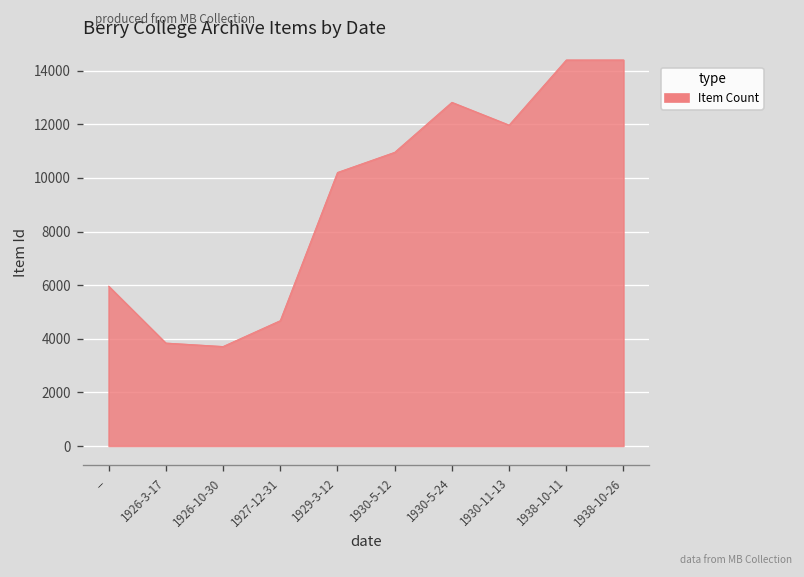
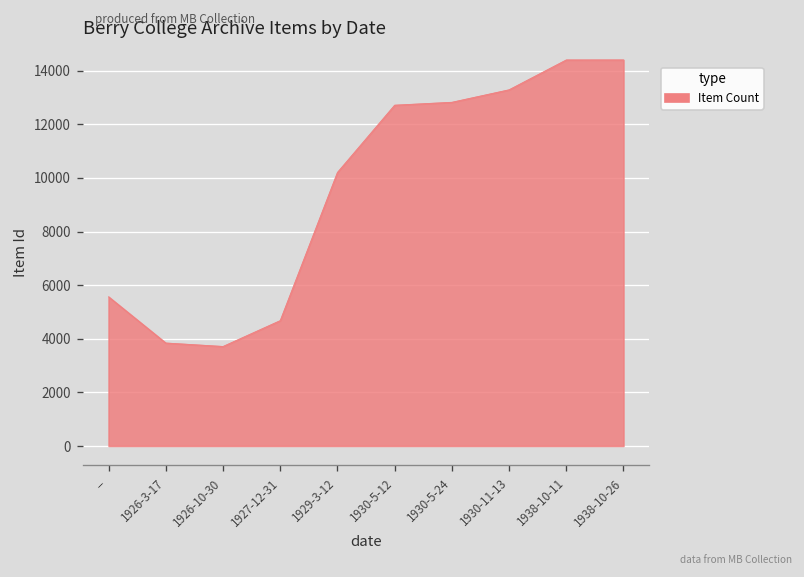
--: 6000 -> 5600
1930-5-12: 11000 -> 12700
1930-11-13: 12000 -> 13300
